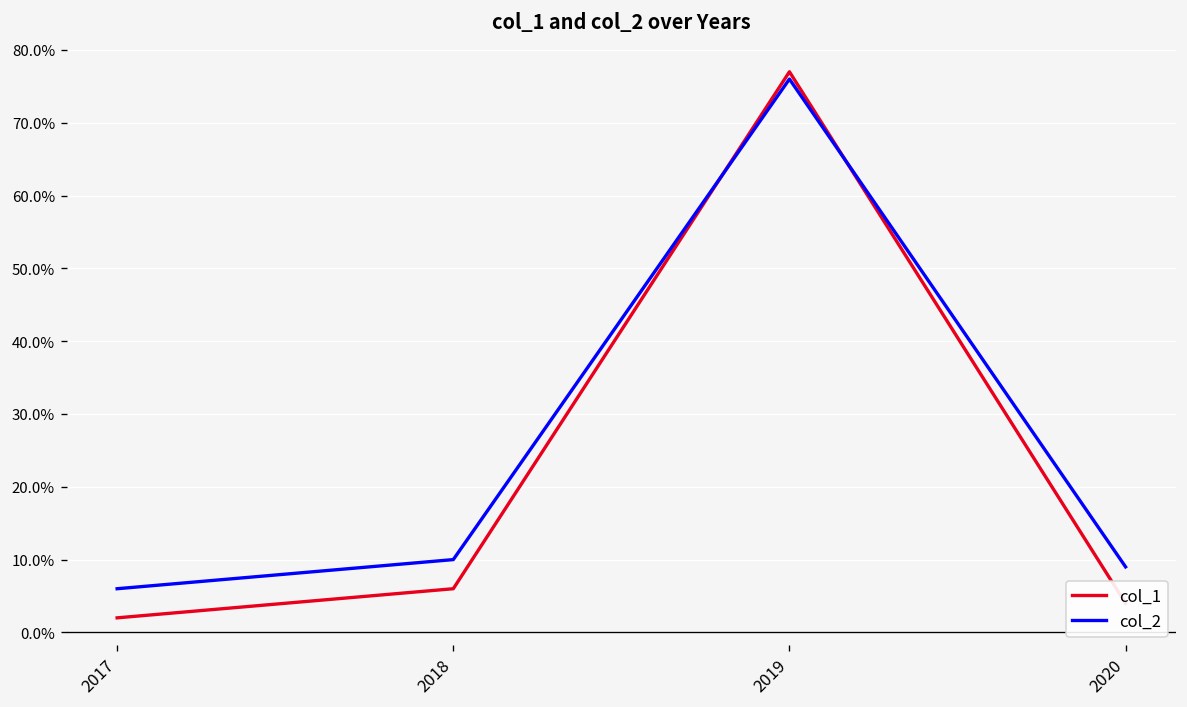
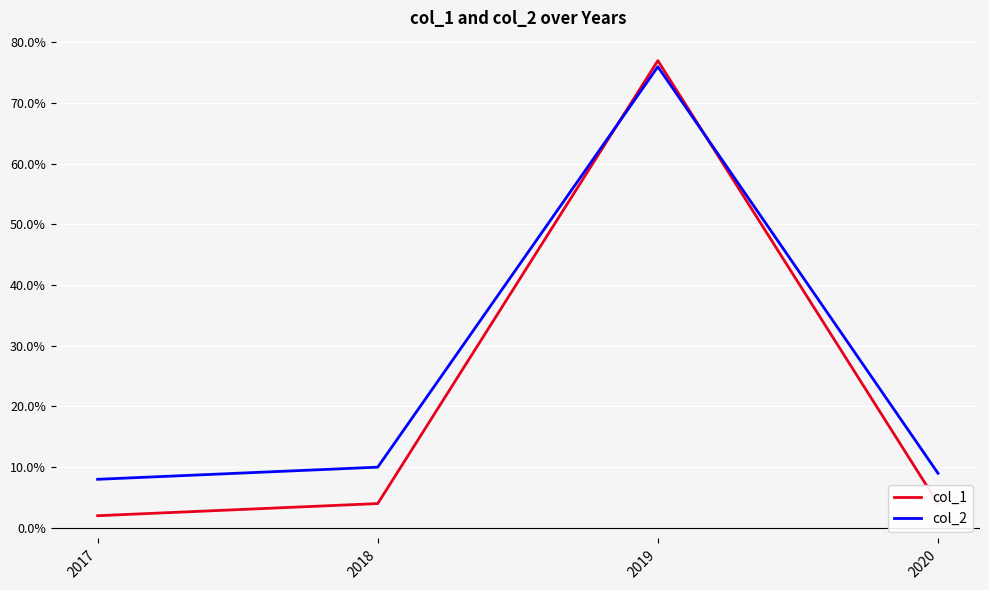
col_2, 2017: 6% -> 8%
col_1, 2018: 6% -> 4%
